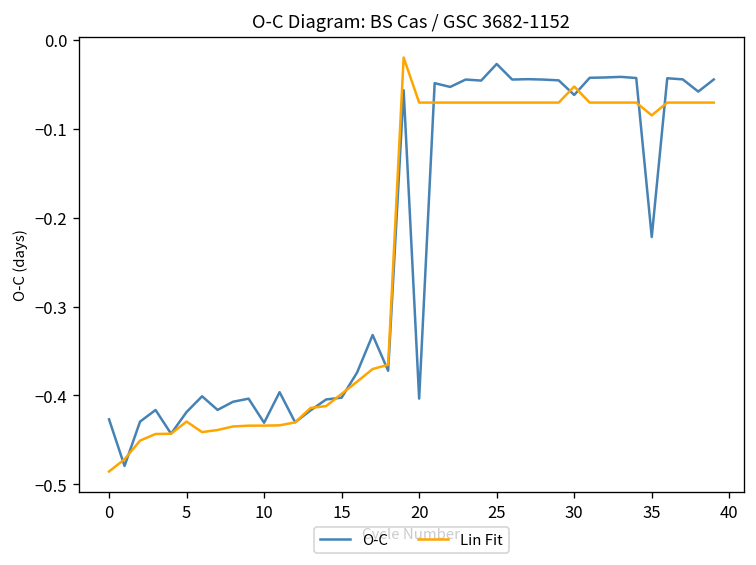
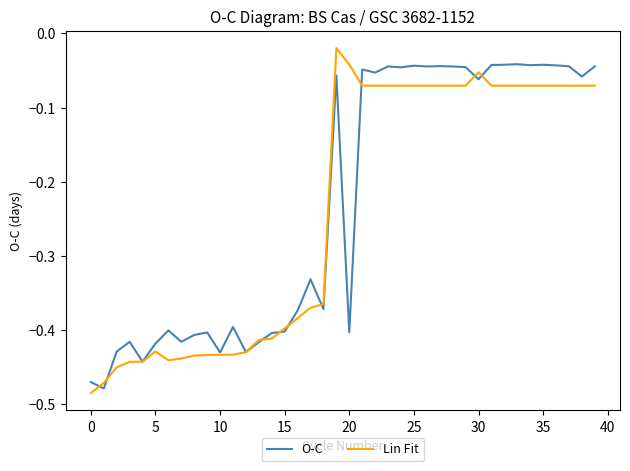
O-C, 0: -0.43 -> -0.47
Lin Fit, 20: -0.07 -> -0.04
O-C, 25: -0.03 -> -0.04
O-C, 35: -0.22 -> -0.04
Lin Fit, 35: -0.08 -> -0.07
